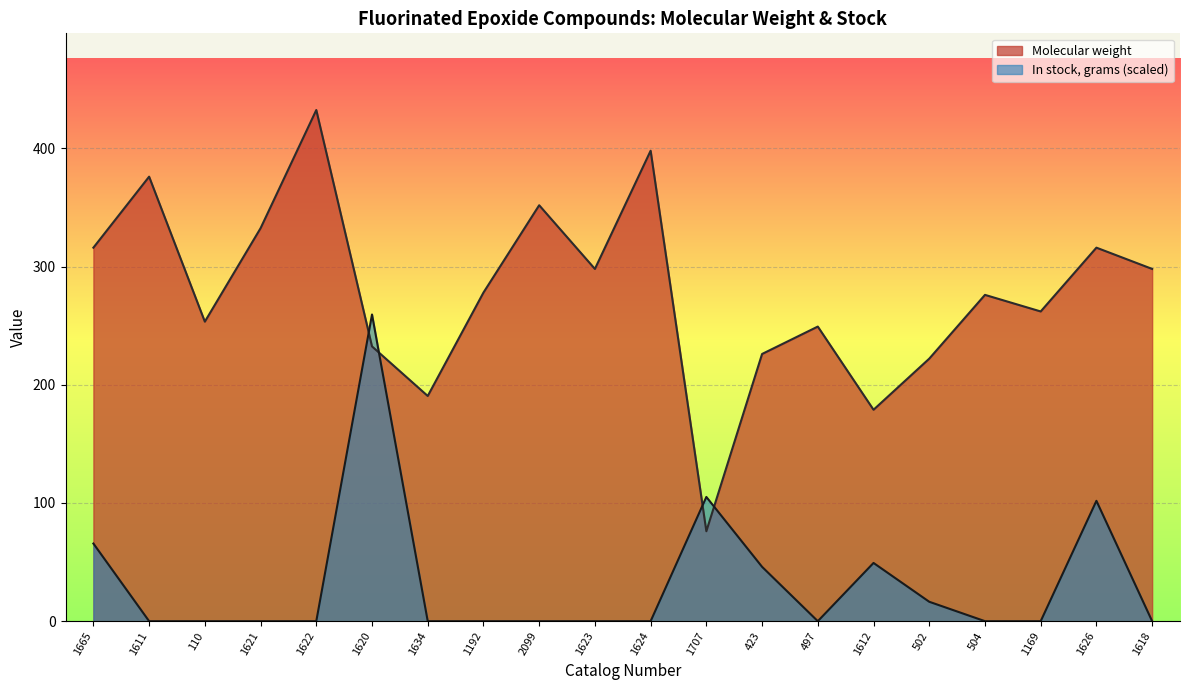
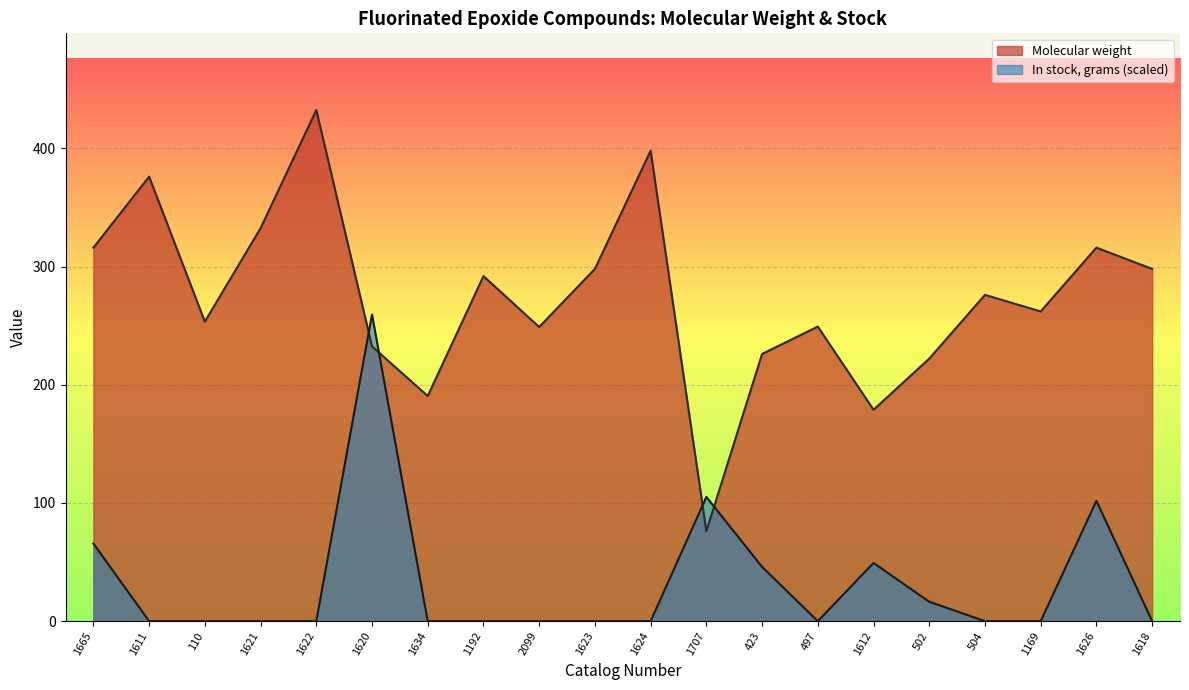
Molecular weight, 1192: 278 -> 292
Molecular weight, 2099: 352 -> 249
